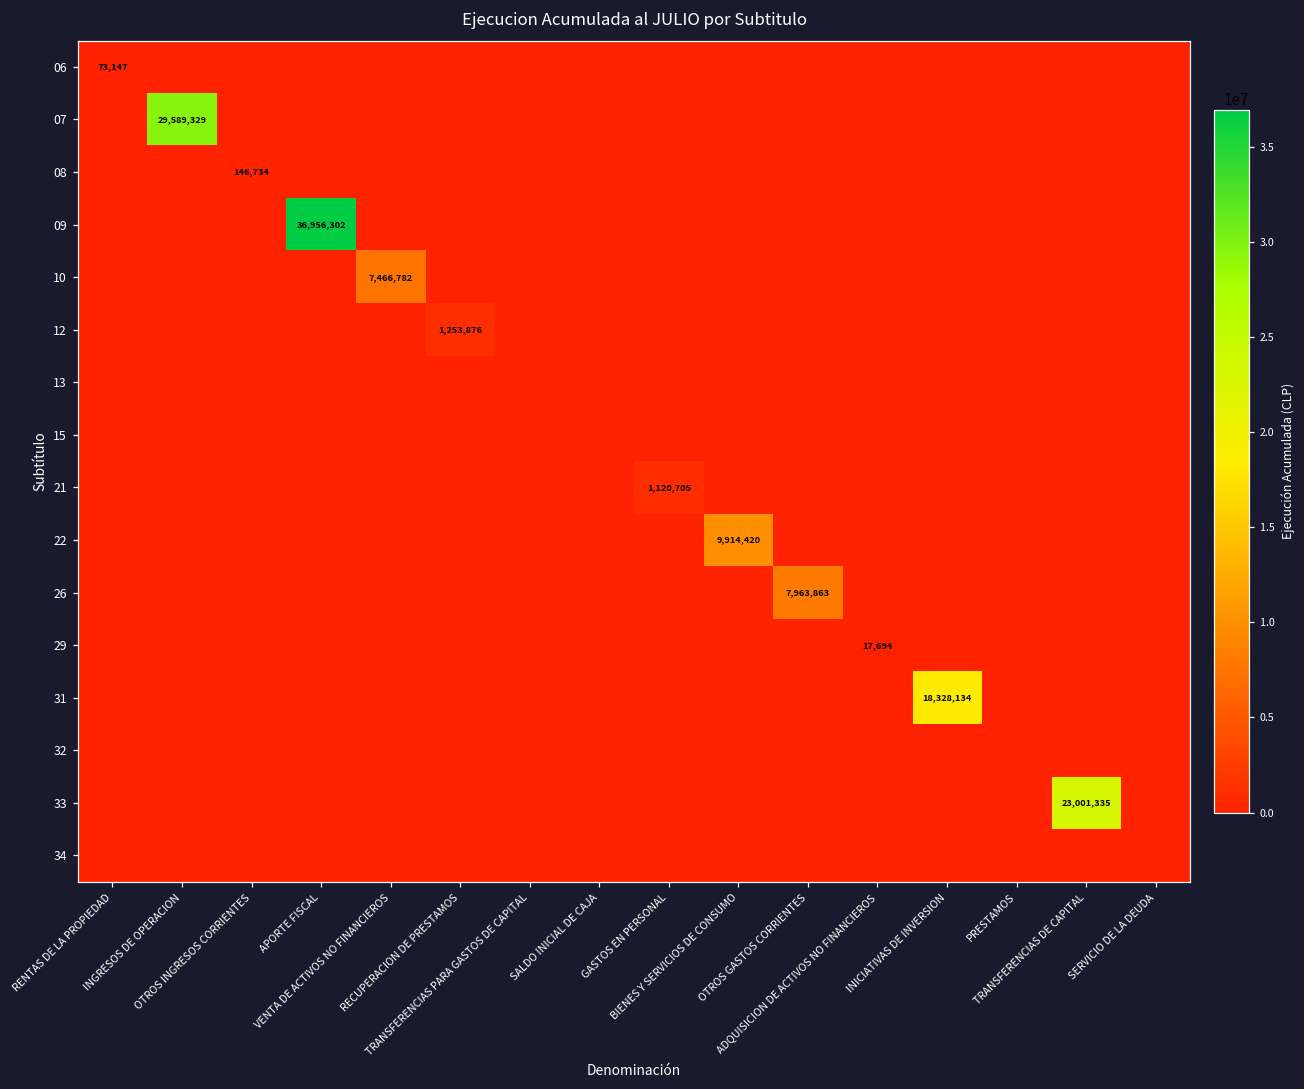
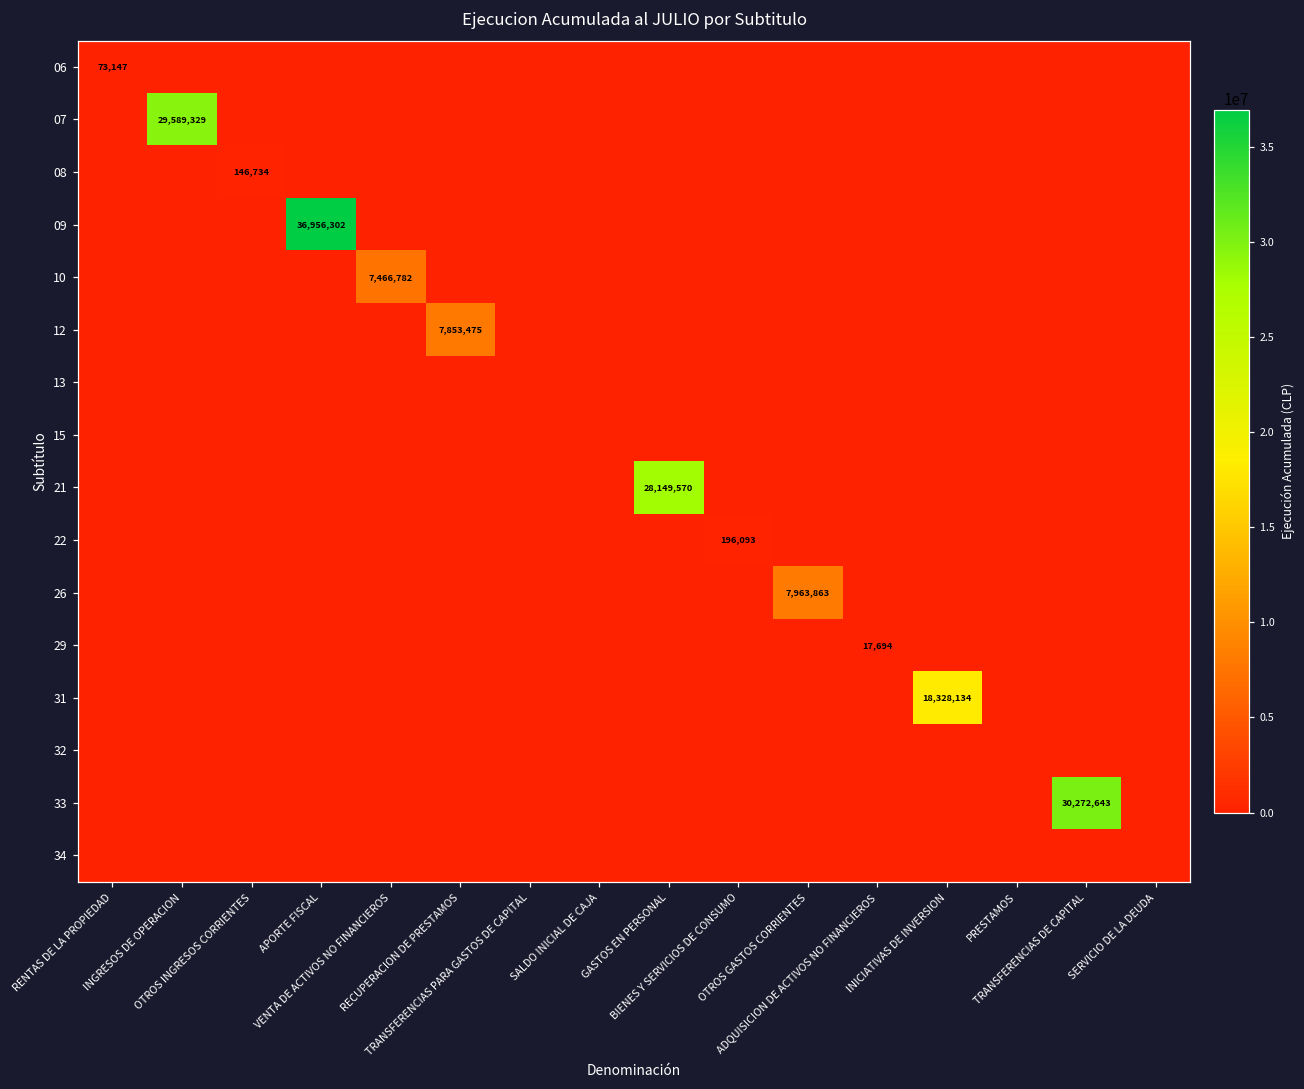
12, RECUPERACION DE PRESTAMOS: 1,253,876 -> 7,853,475
21, GASTOS EN PERSONAL: 1,120,705 -> 28,149,570
22, BIENES Y SERVICIOS DE CONSUMO: 9,914,420 -> 196,093
33, TRANSFERENCIAS DE CAPITAL: 23,001,335 -> 30,272,643
